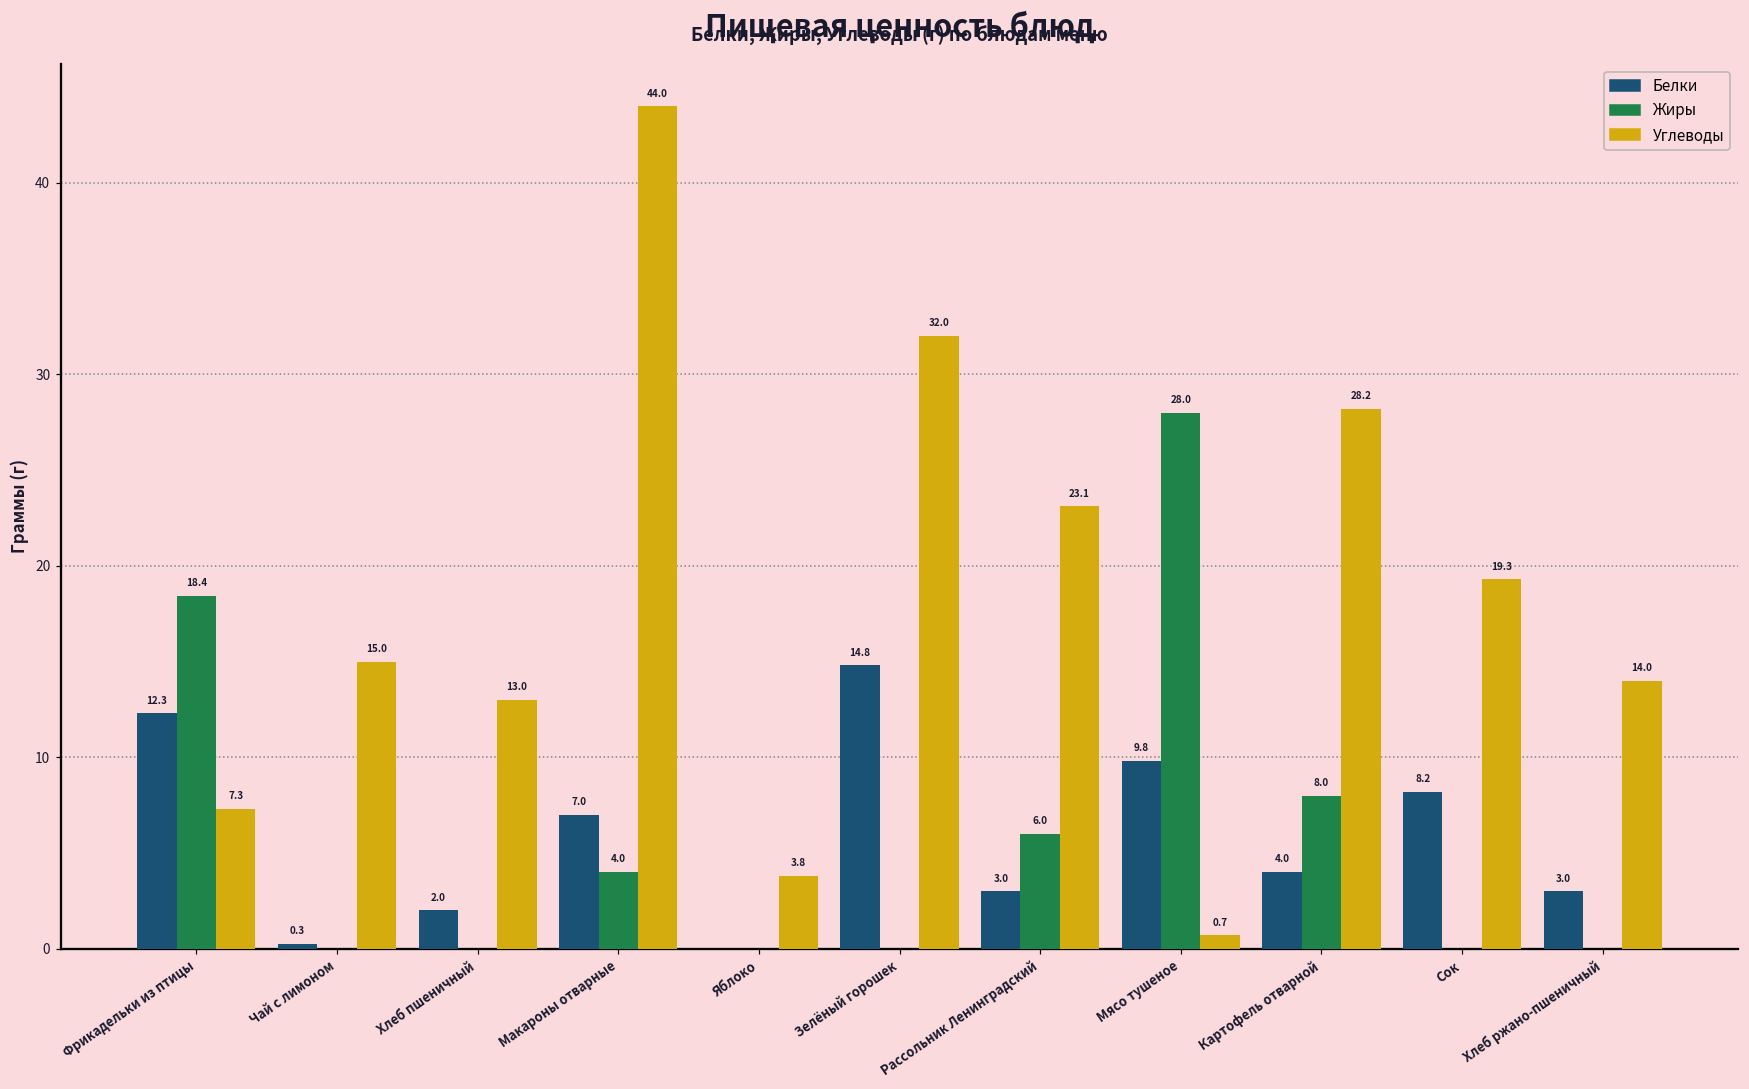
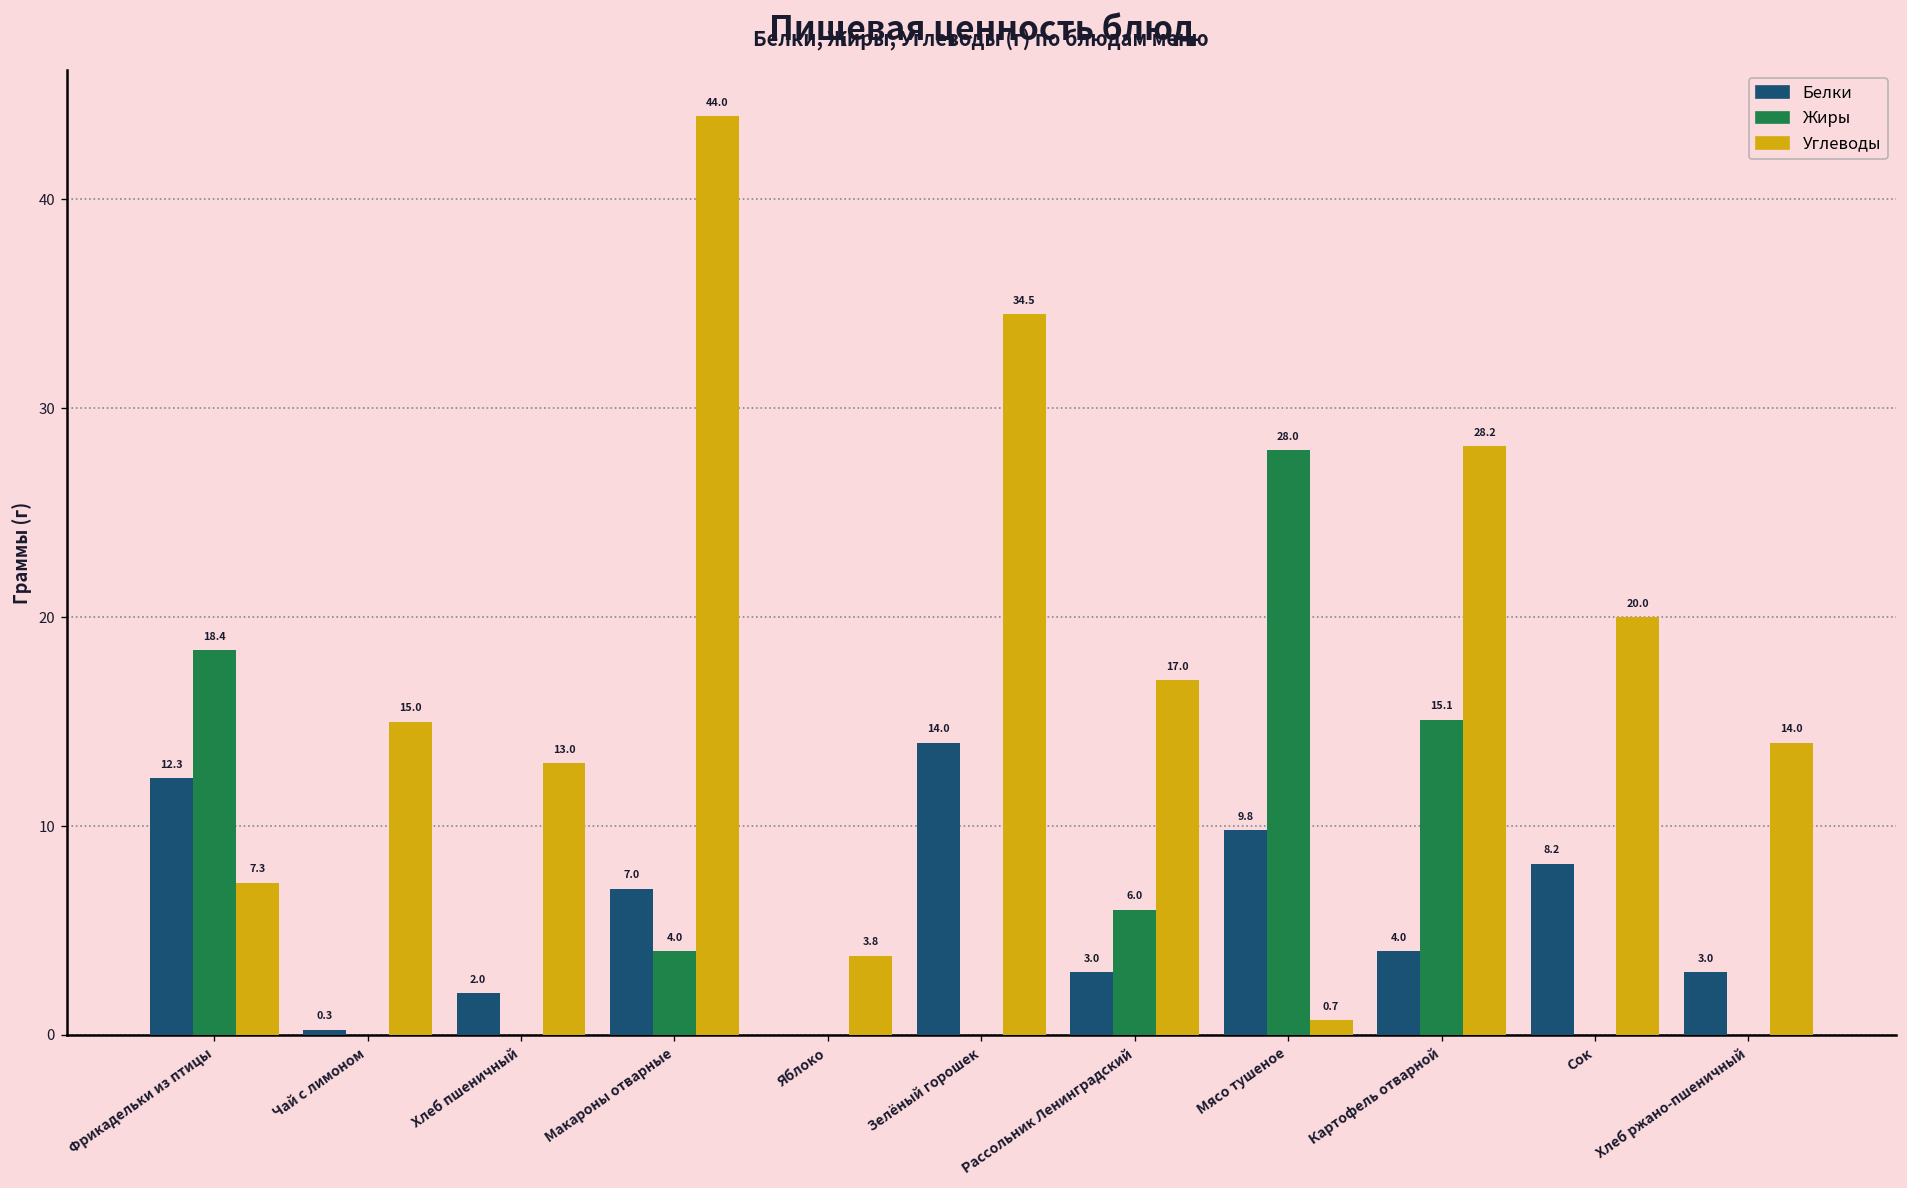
Белки, Зелёный горошек: 14.8 -> 14.0
Углеводы, Зелёный горошек: 32.0 -> 34.5
Углеводы, Рассольник Ленинградский: 23.1 -> 17.0
Жиры, Картофель отварной: 8.0 -> 15.1
Углеводы, Сок: 19.3 -> 20.0
